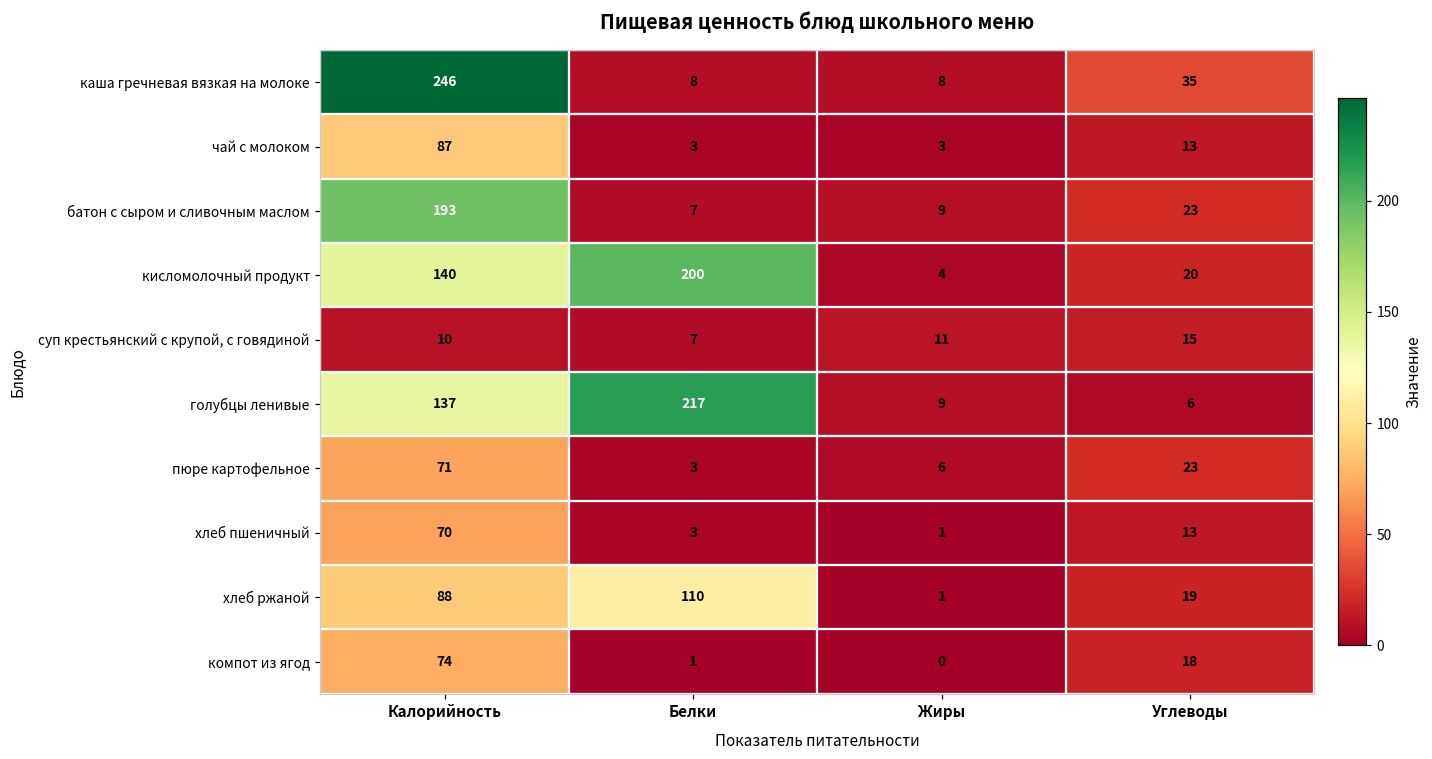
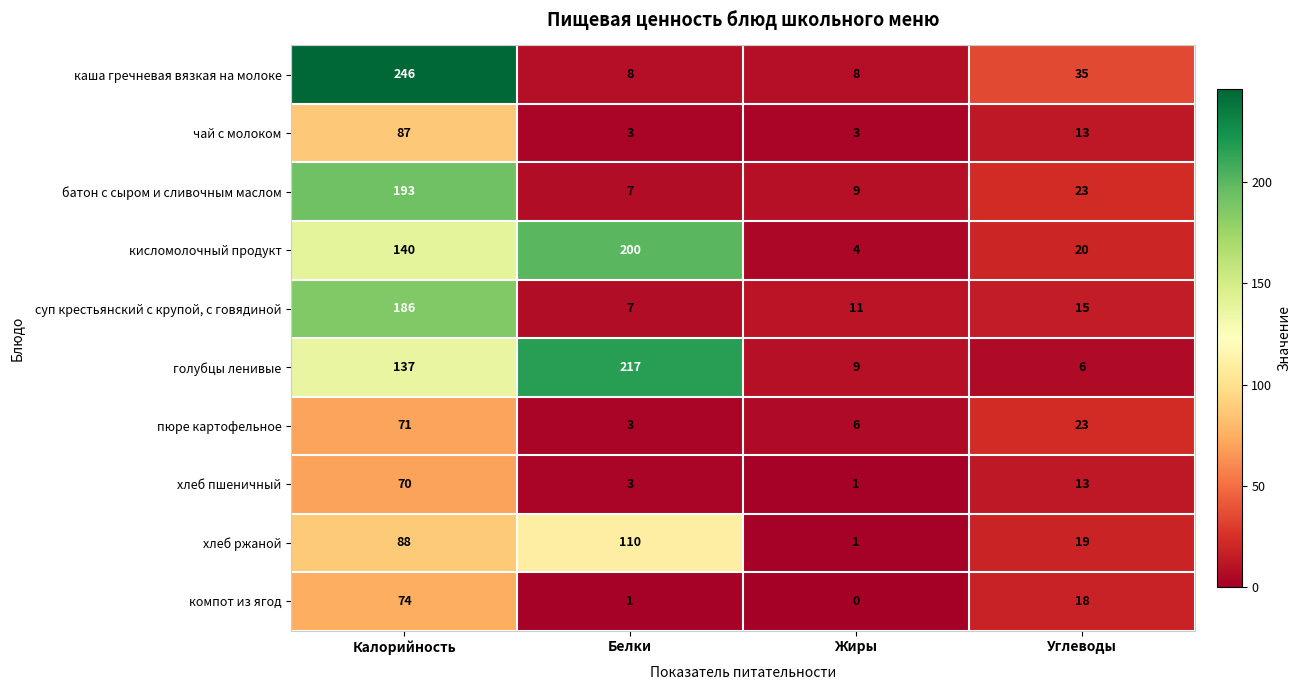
суп крестьянский с крупой, с говядиной, Калорийность: 10 -> 186
